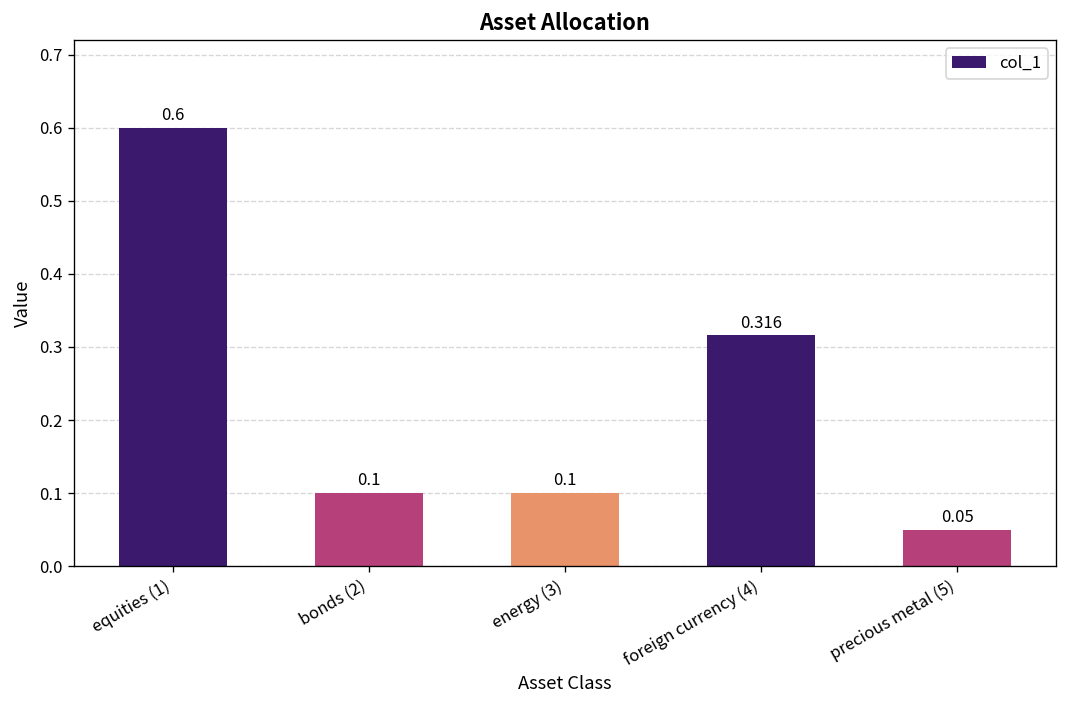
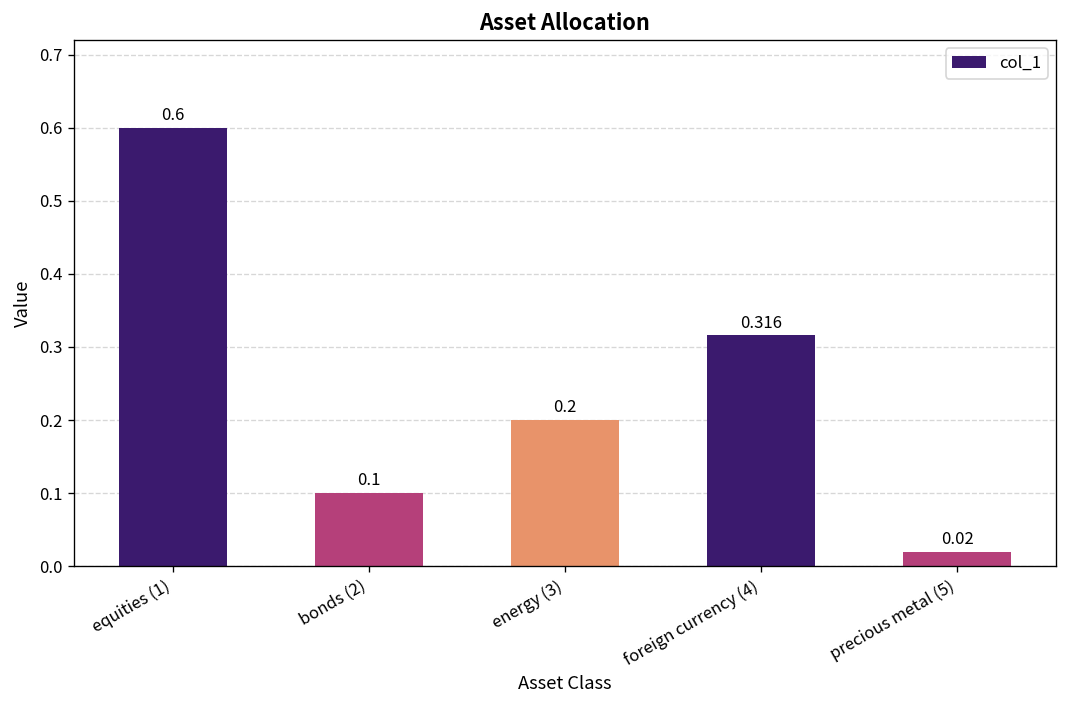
energy (3): 0.1 -> 0.2
precious metal (5): 0.05 -> 0.02
